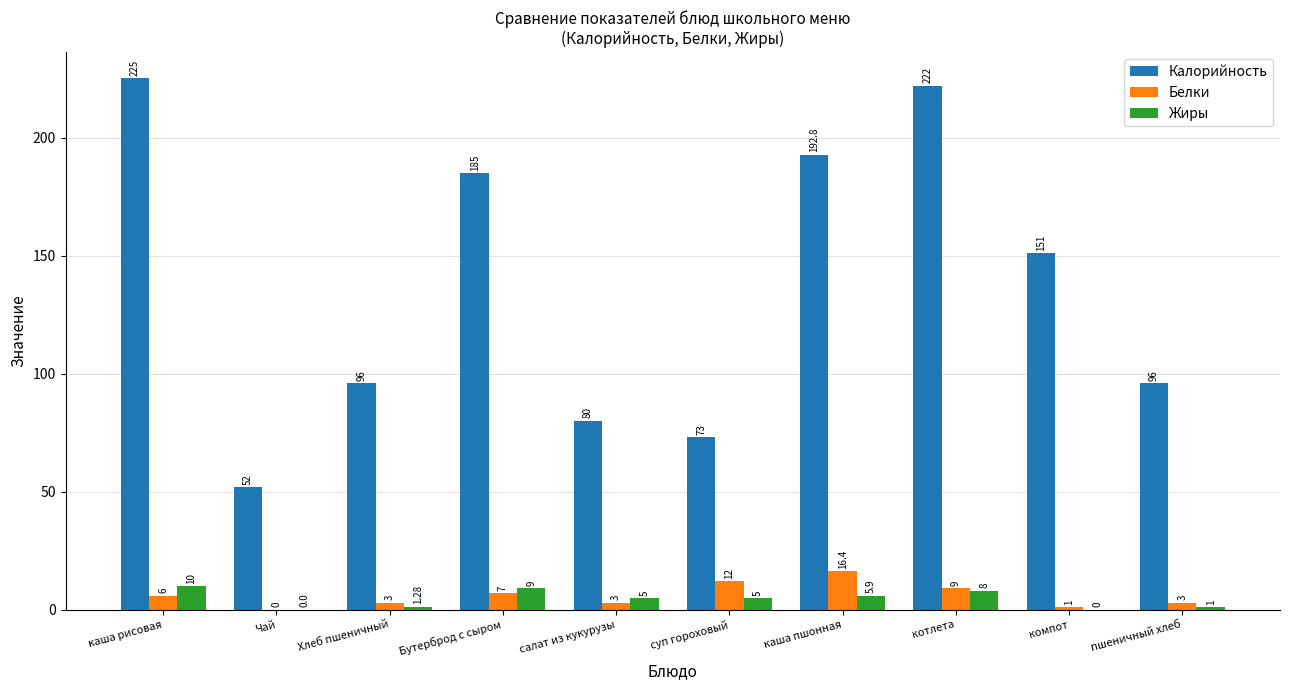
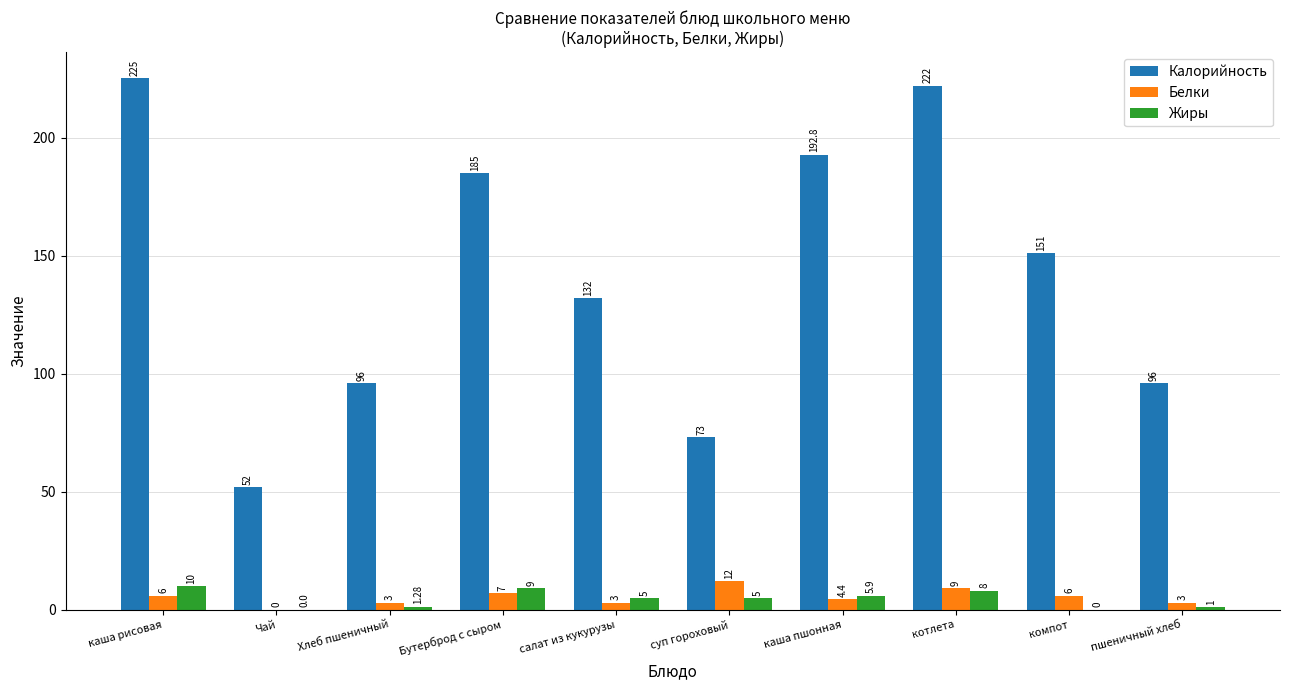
Калорийность, салат из кукурузы: 80 -> 132
Белки, каша пшонная: 16.4 -> 4.4
Белки, компот: 1 -> 6
